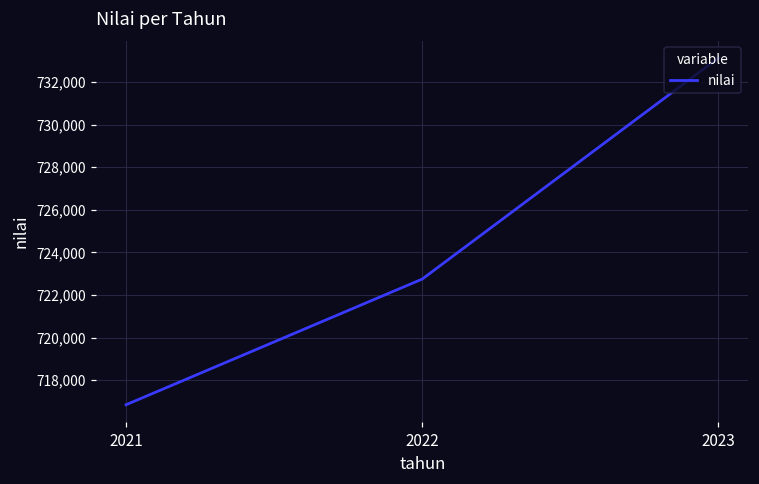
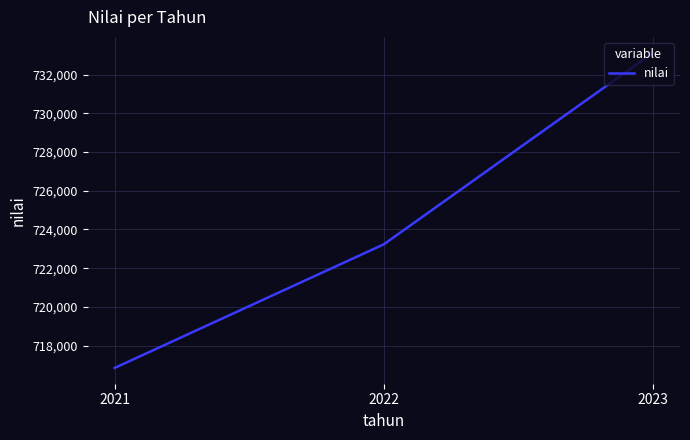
2022: 722,800 -> 723,200
